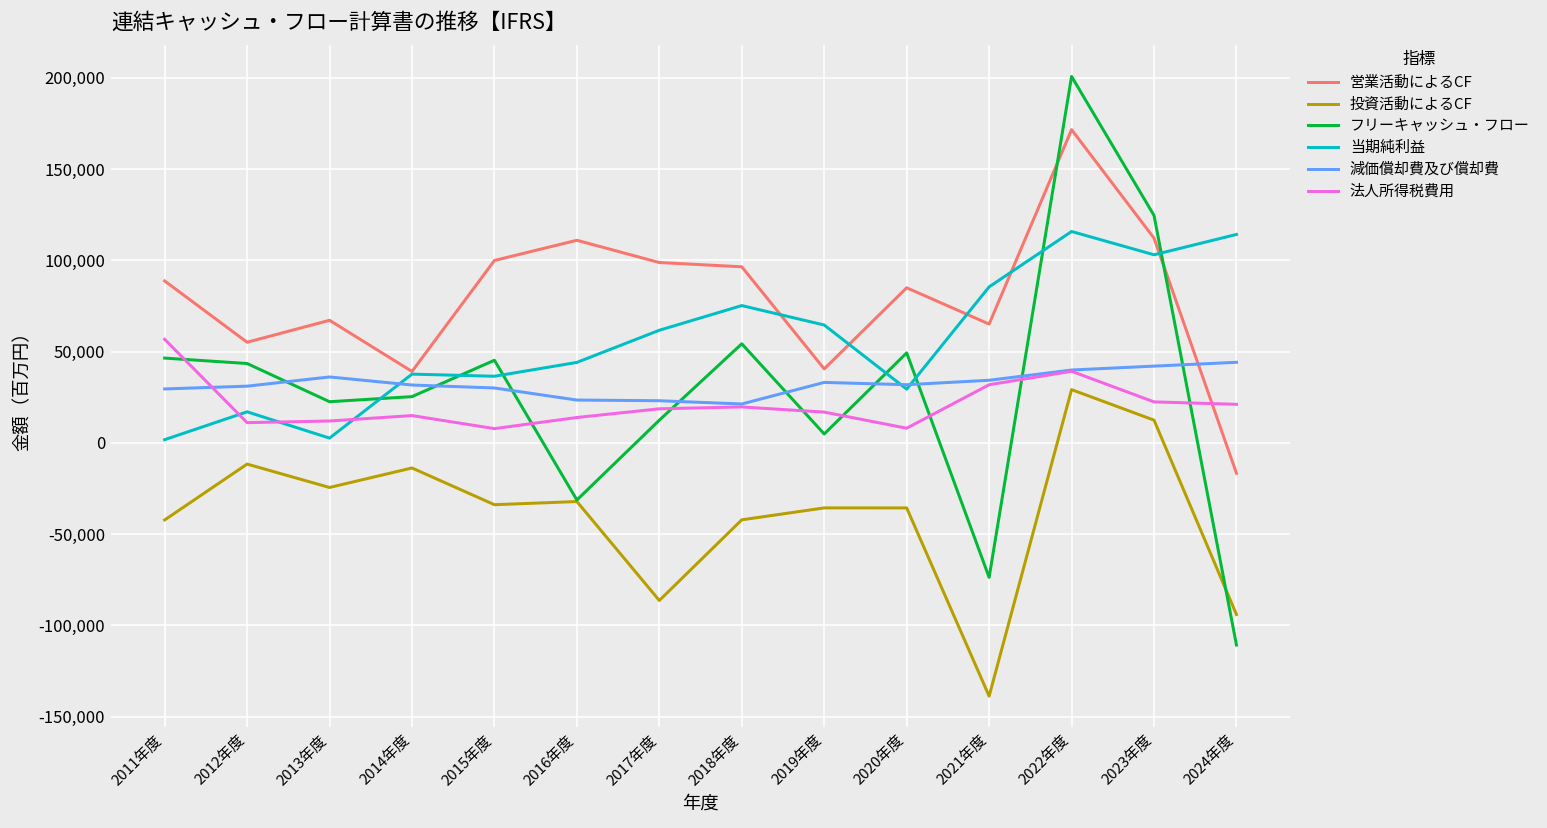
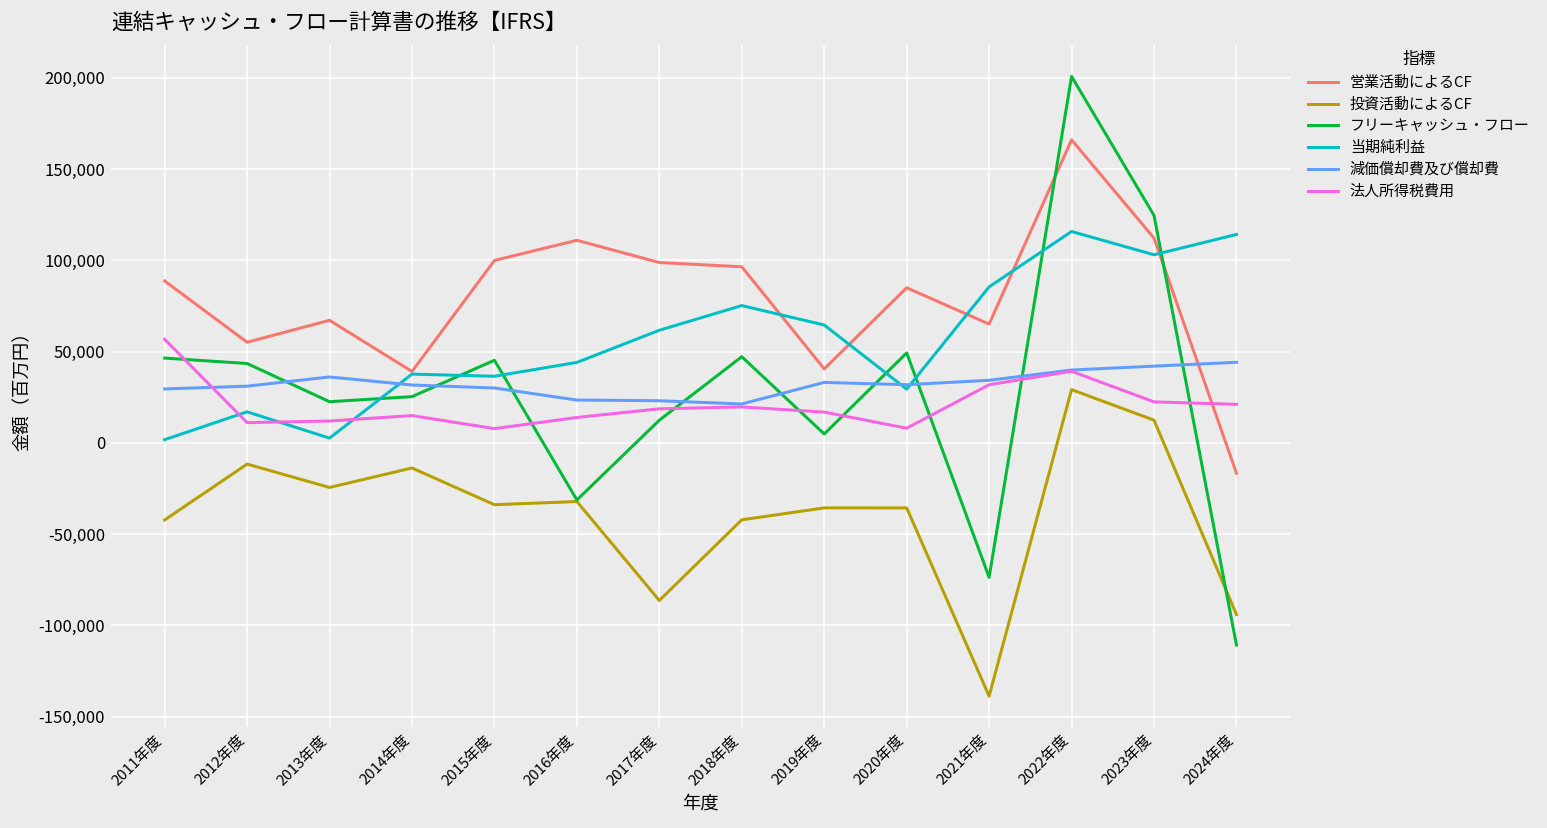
フリーキャッシュ・フロー, 2018年度: 54,000 -> 47,000
営業活動によるCF, 2022年度: 172,000 -> 166,000
